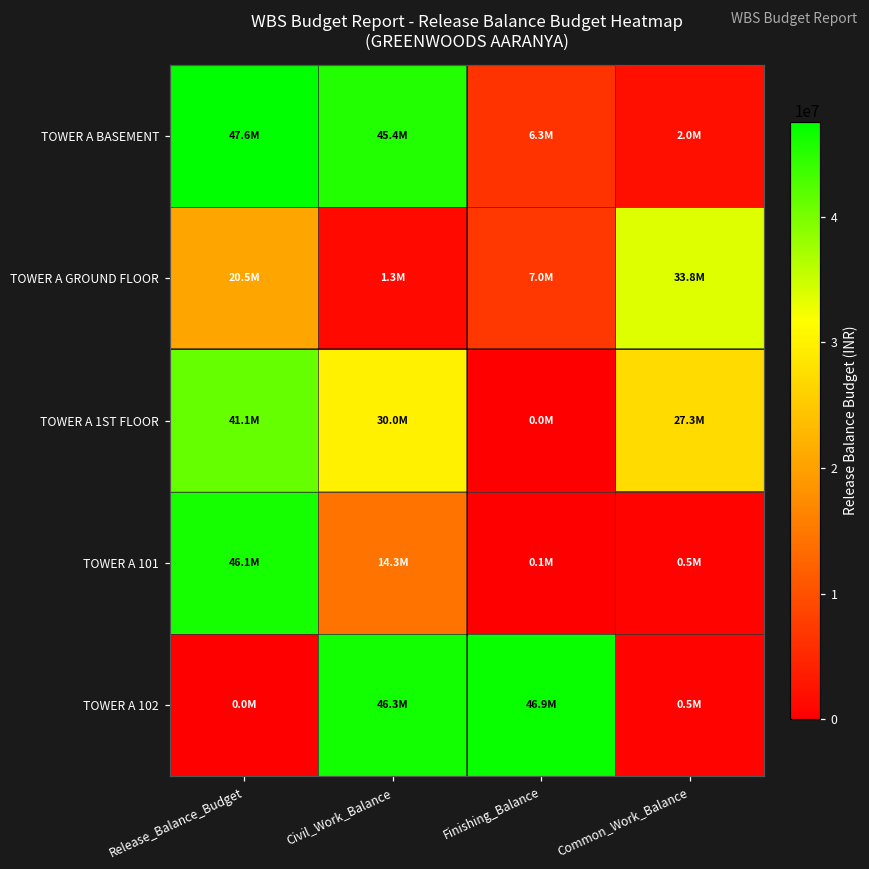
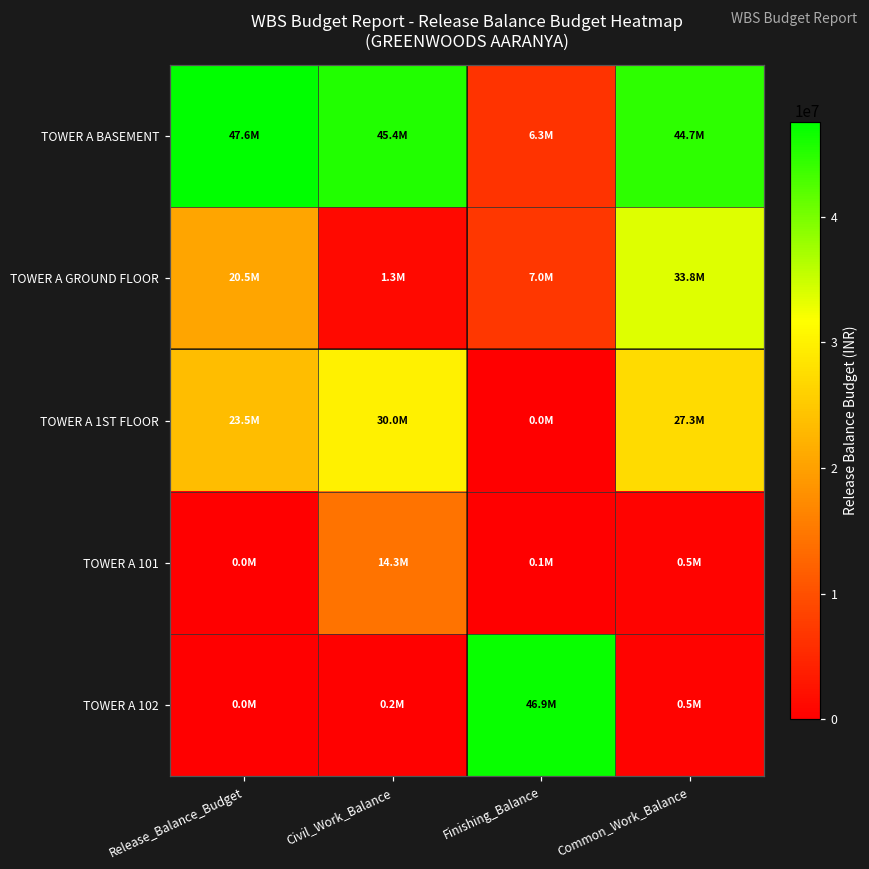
TOWER A BASEMENT, Common_Work_Balance: 2.0M -> 44.7M
TOWER A 1ST FLOOR, Release_Balance_Budget: 41.1M -> 23.5M
TOWER A 101, Release_Balance_Budget: 46.1M -> 0.0M
TOWER A 102, Civil_Work_Balance: 46.3M -> 0.2M
